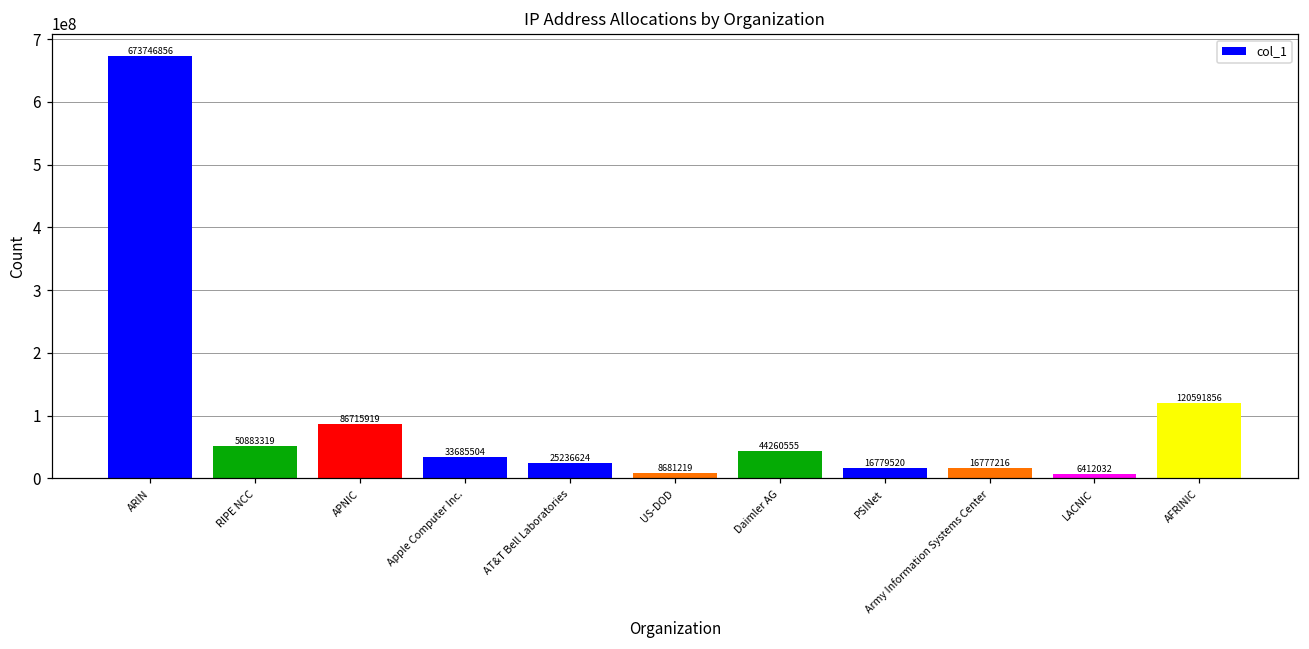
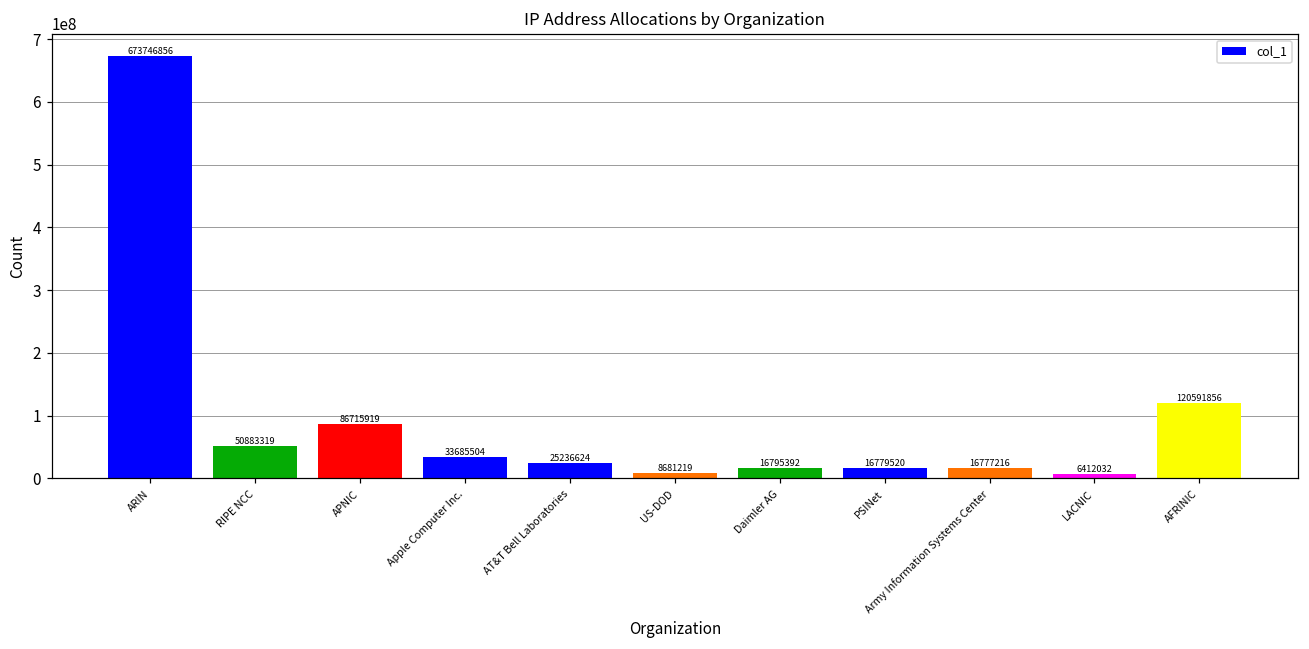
Daimler AG: 44260555 -> 16795392
